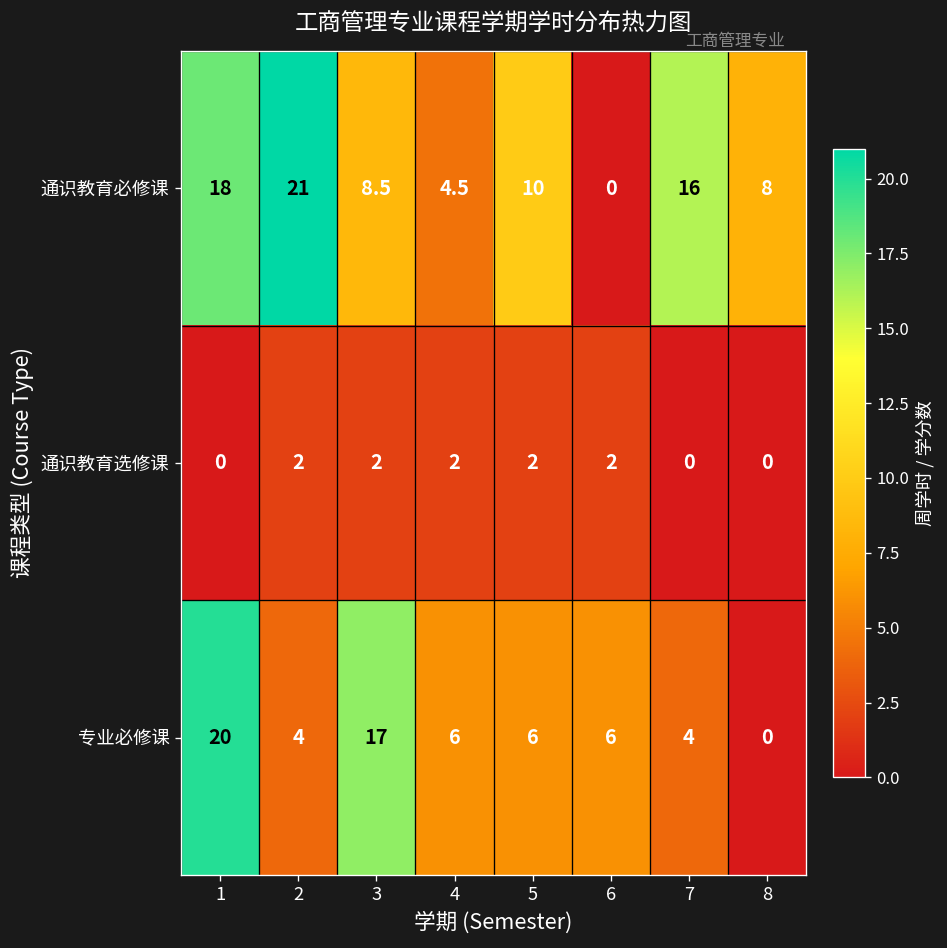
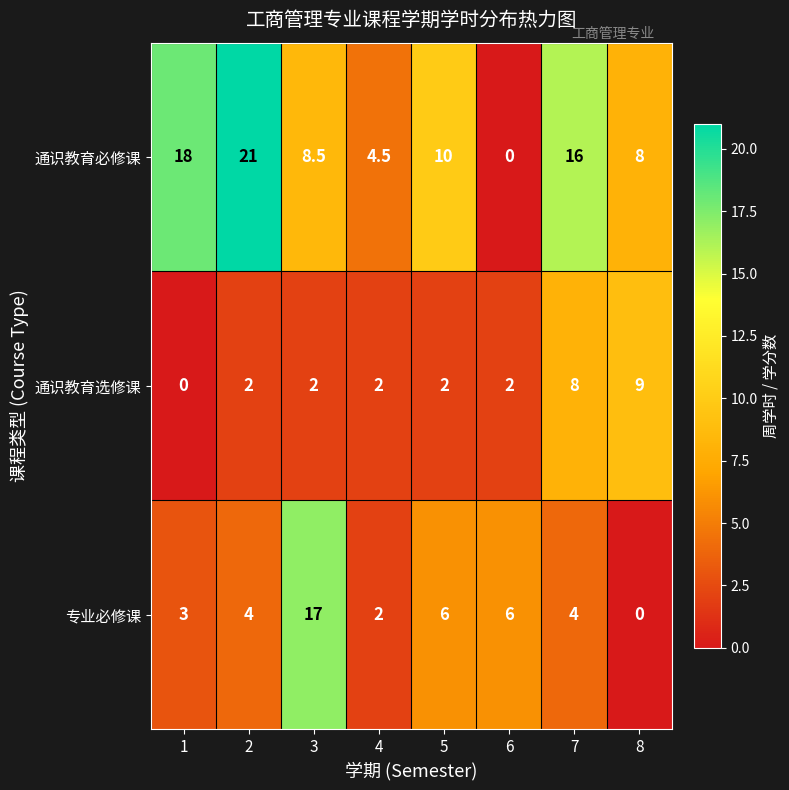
通识教育选修课, 7: 0 -> 8
通识教育选修课, 8: 0 -> 9
专业必修课, 1: 20 -> 3
专业必修课, 4: 6 -> 2
